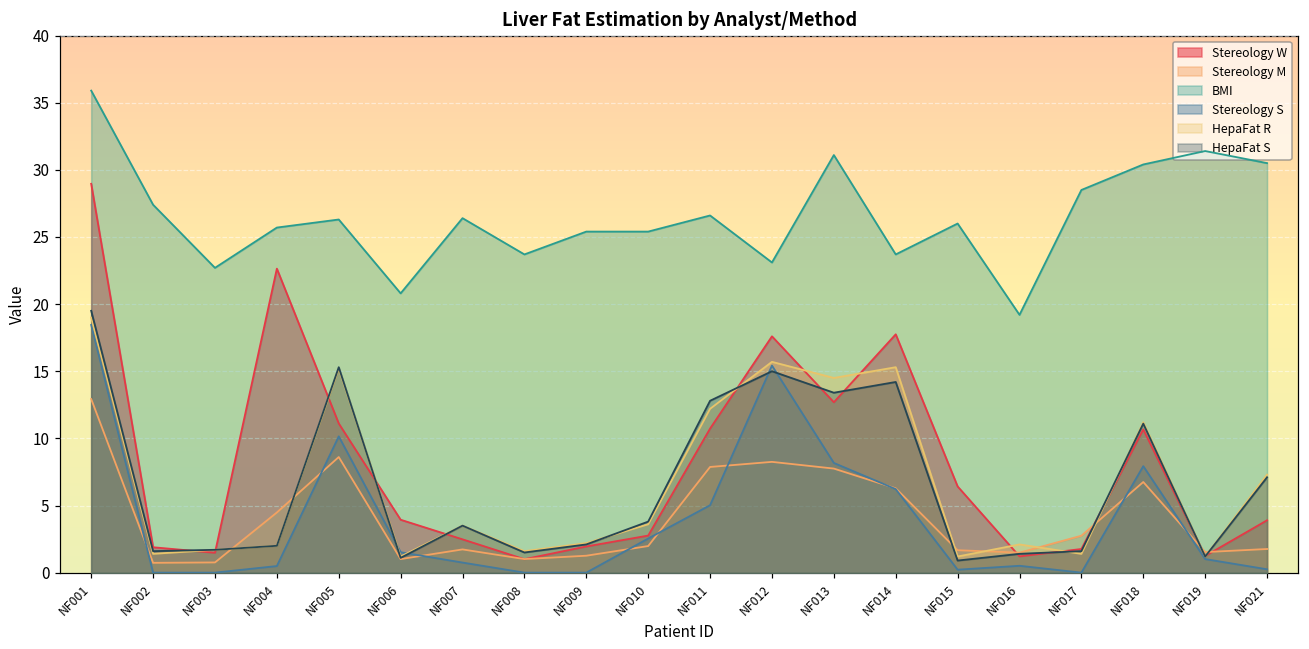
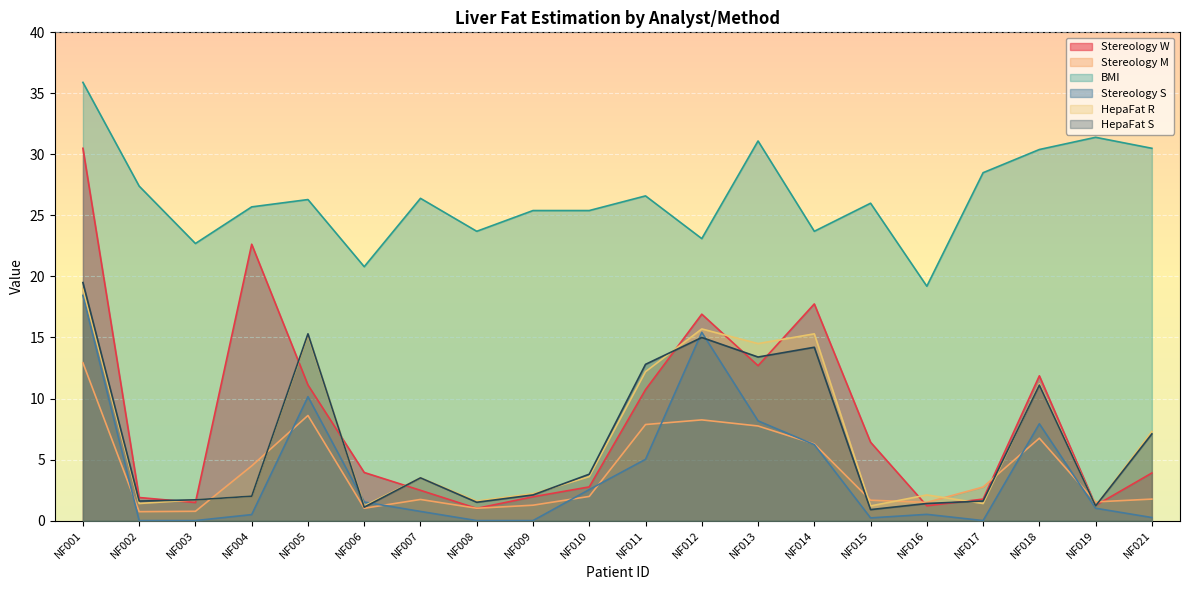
Stereology W, NF001: 29.0 -> 30.5
Stereology W, NF012: 17.6 -> 16.9
Stereology W, NF018: 10.7 -> 11.9
